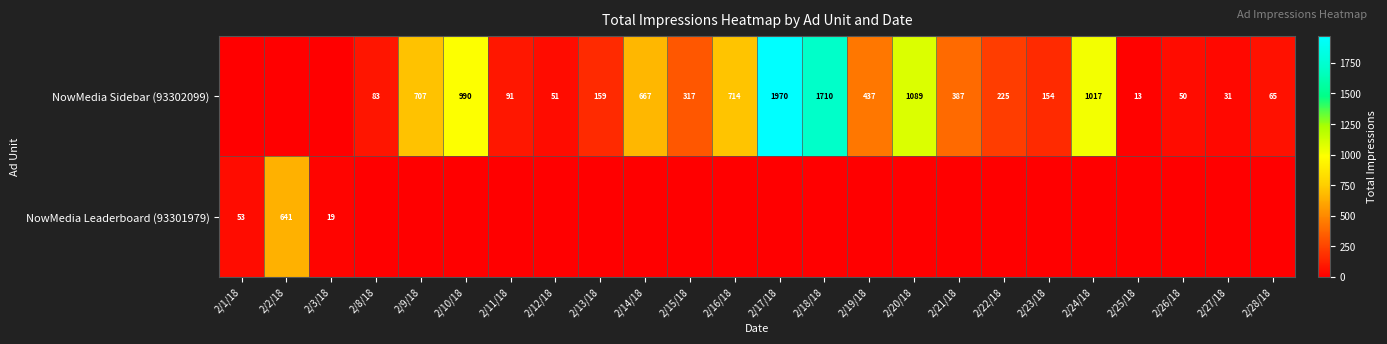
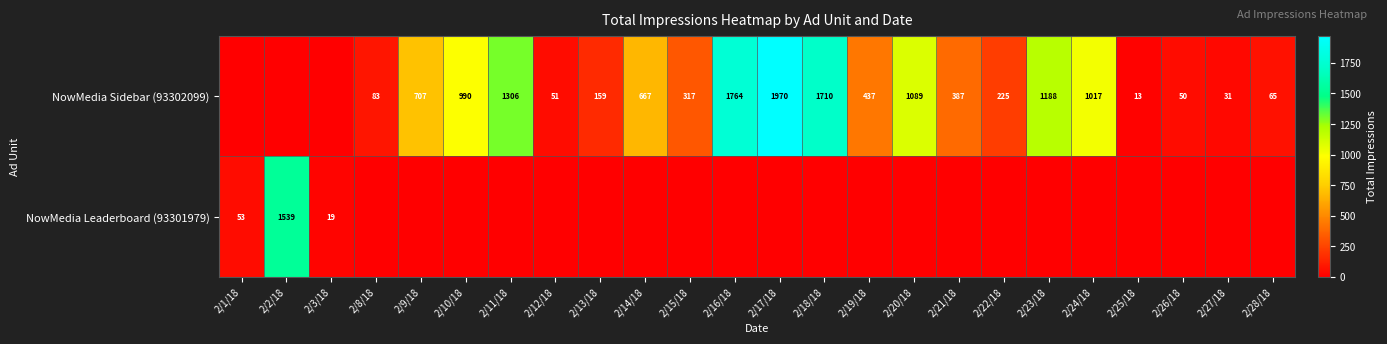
NowMedia Sidebar (93302099), 2/11/18: 91 -> 1306
NowMedia Sidebar (93302099), 2/16/18: 714 -> 1764
NowMedia Sidebar (93302099), 2/23/18: 154 -> 1188
NowMedia Leaderboard (93301979), 2/2/18: 641 -> 1539
